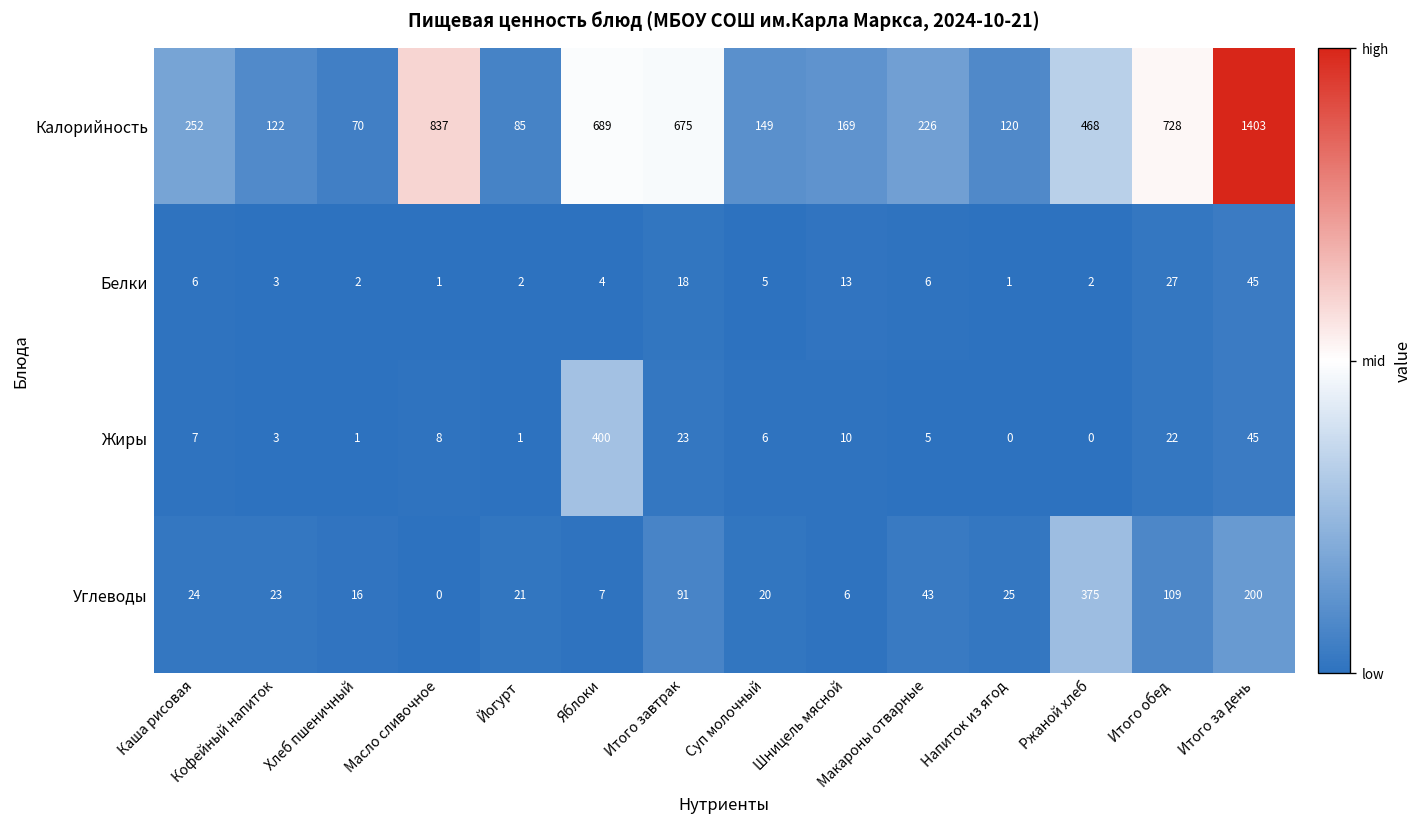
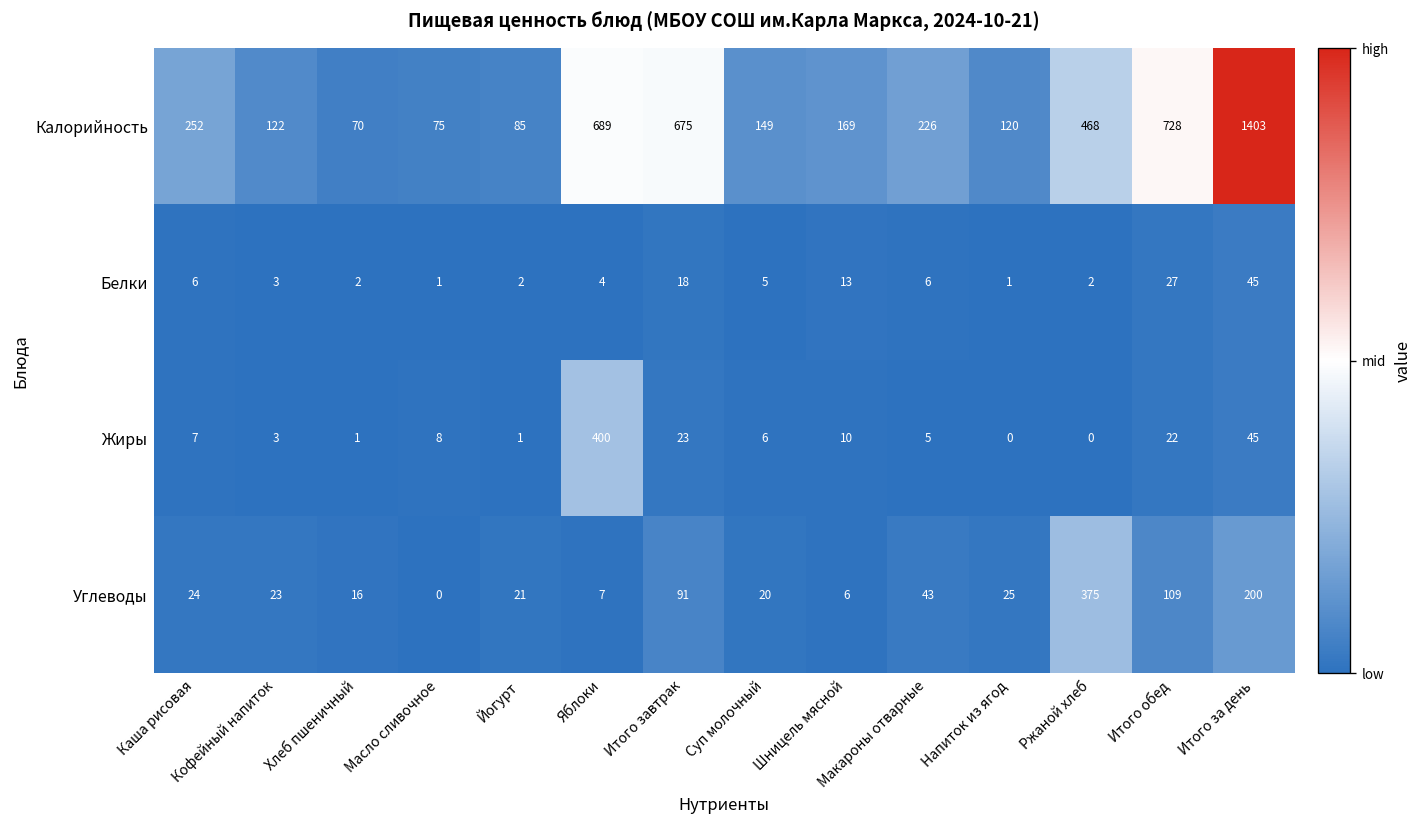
Калорийность, Масло сливочное: 837 -> 75
